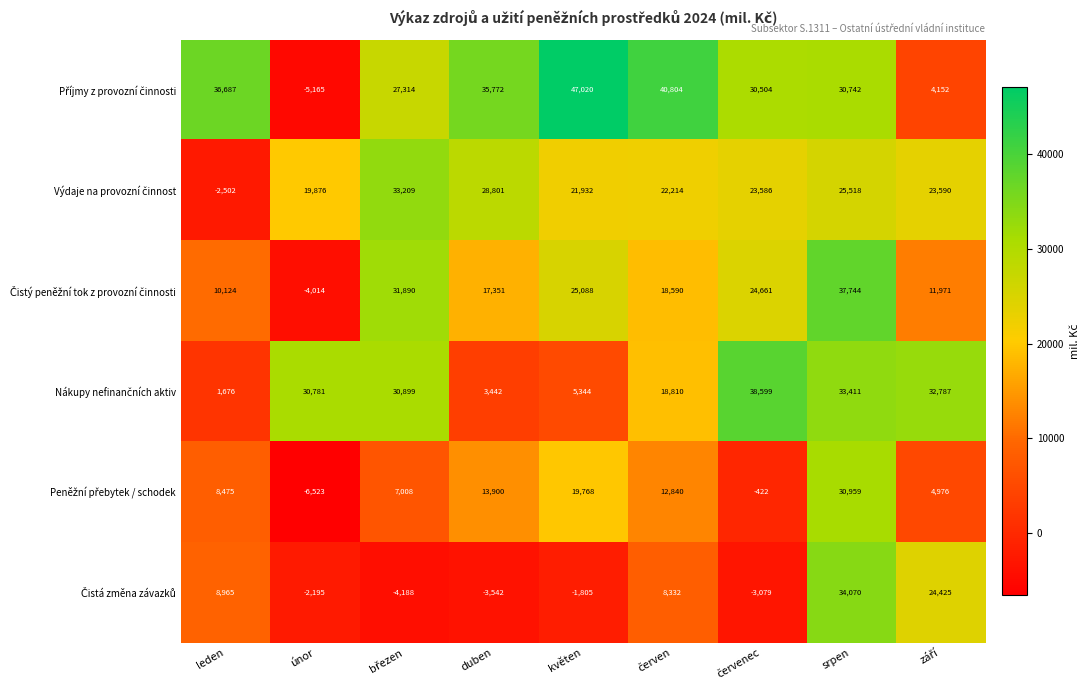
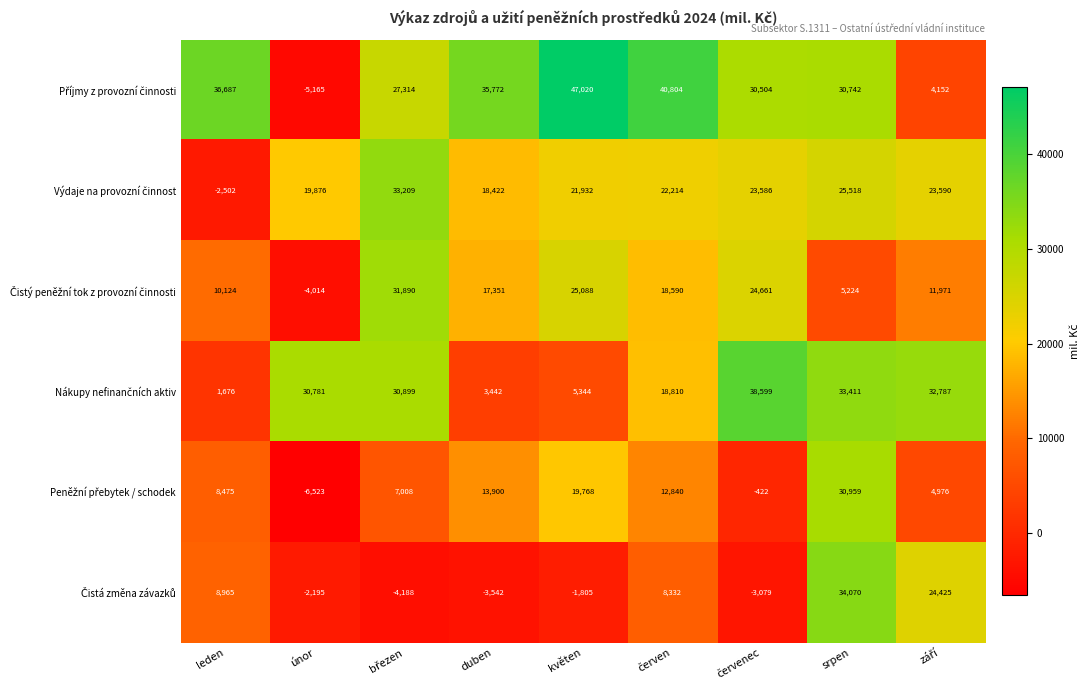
Výdaje na provozní činnost, duben: 28,801 -> 18,422
Čistý peněžní tok z provozní činnosti, srpen: 37,744 -> 5,224
